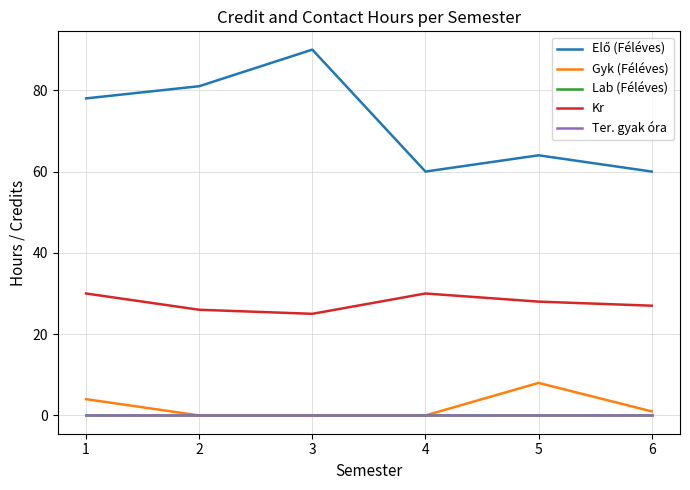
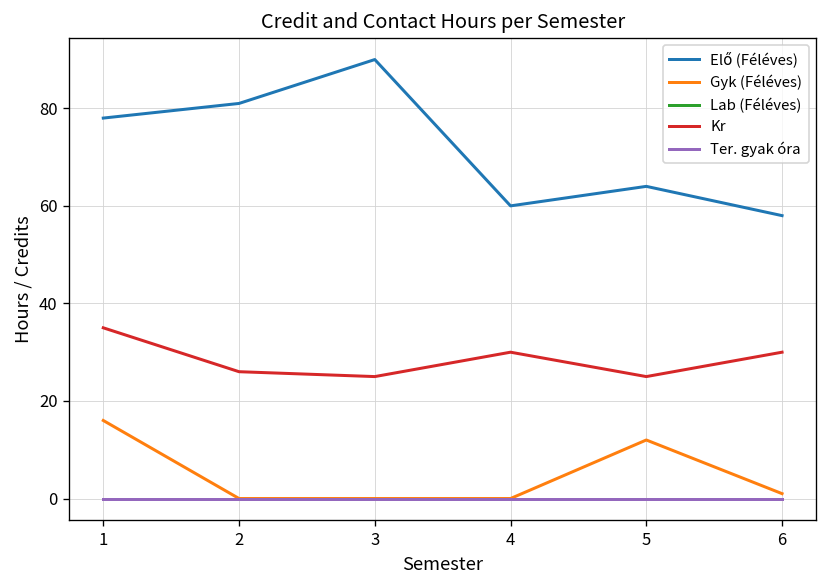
Gyk (Féléves), 1: 4 -> 16
Kr, 1: 30 -> 35
Gyk (Féléves), 5: 8 -> 12
Kr, 5: 28 -> 25
Elő (Féléves), 6: 60 -> 58
Kr, 6: 27 -> 30
